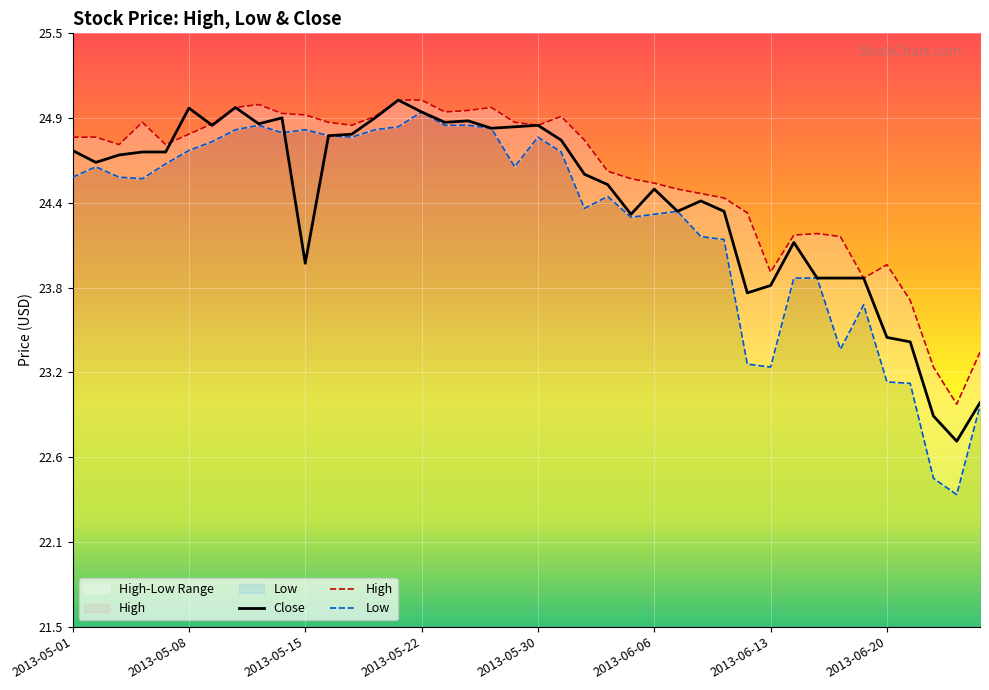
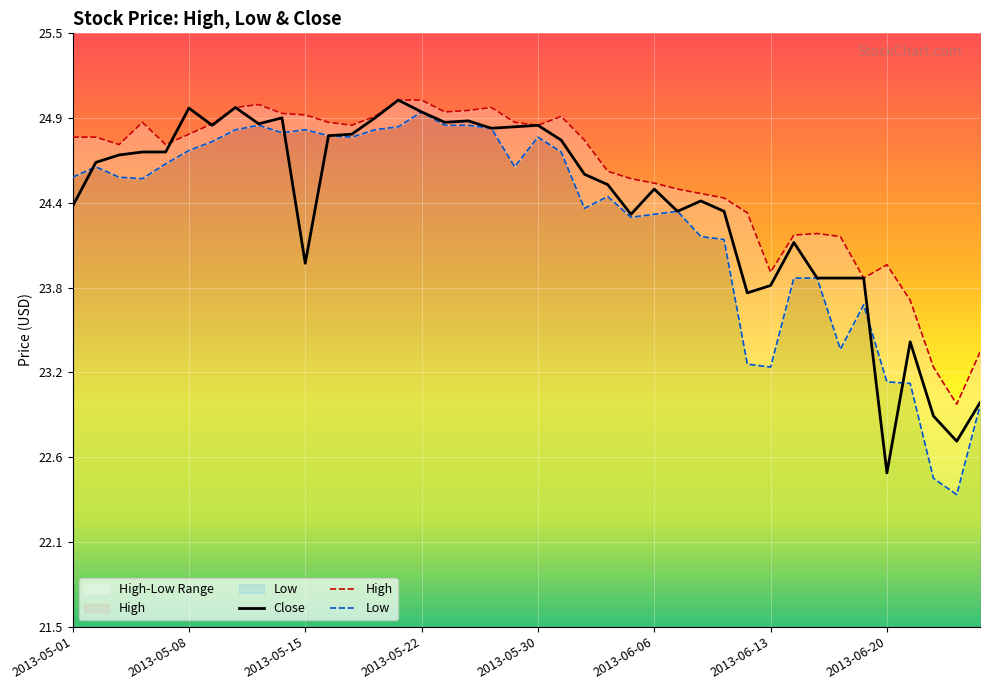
Close, 2013-05-01: 24.71 -> 24.33
Close, 2013-06-20: 23.45 -> 22.54
